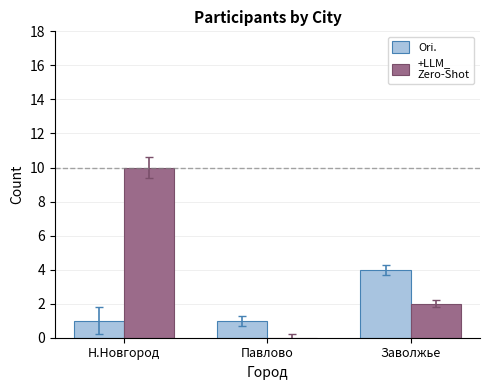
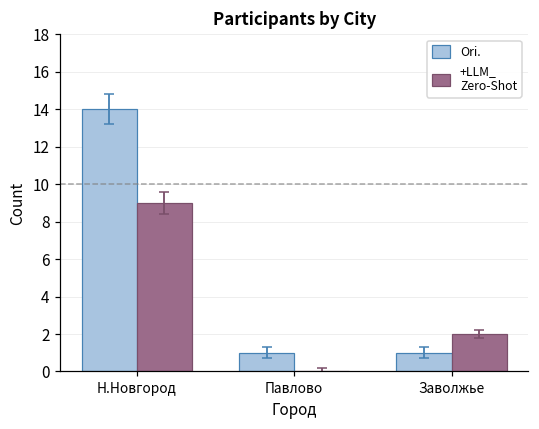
Ori., Н.Новгород: 1 -> 14
+LLM_ Zero-Shot, Н.Новгород: 10 -> 9
Ori., Заволжье: 4 -> 1
